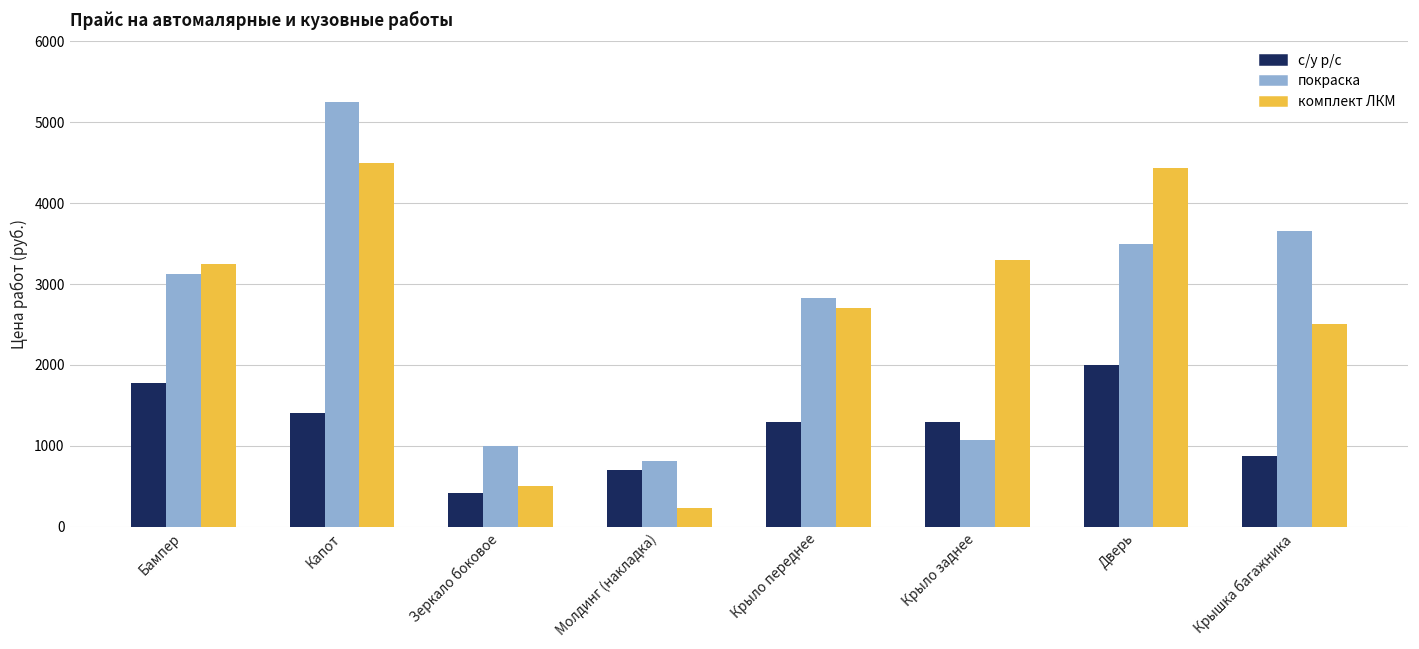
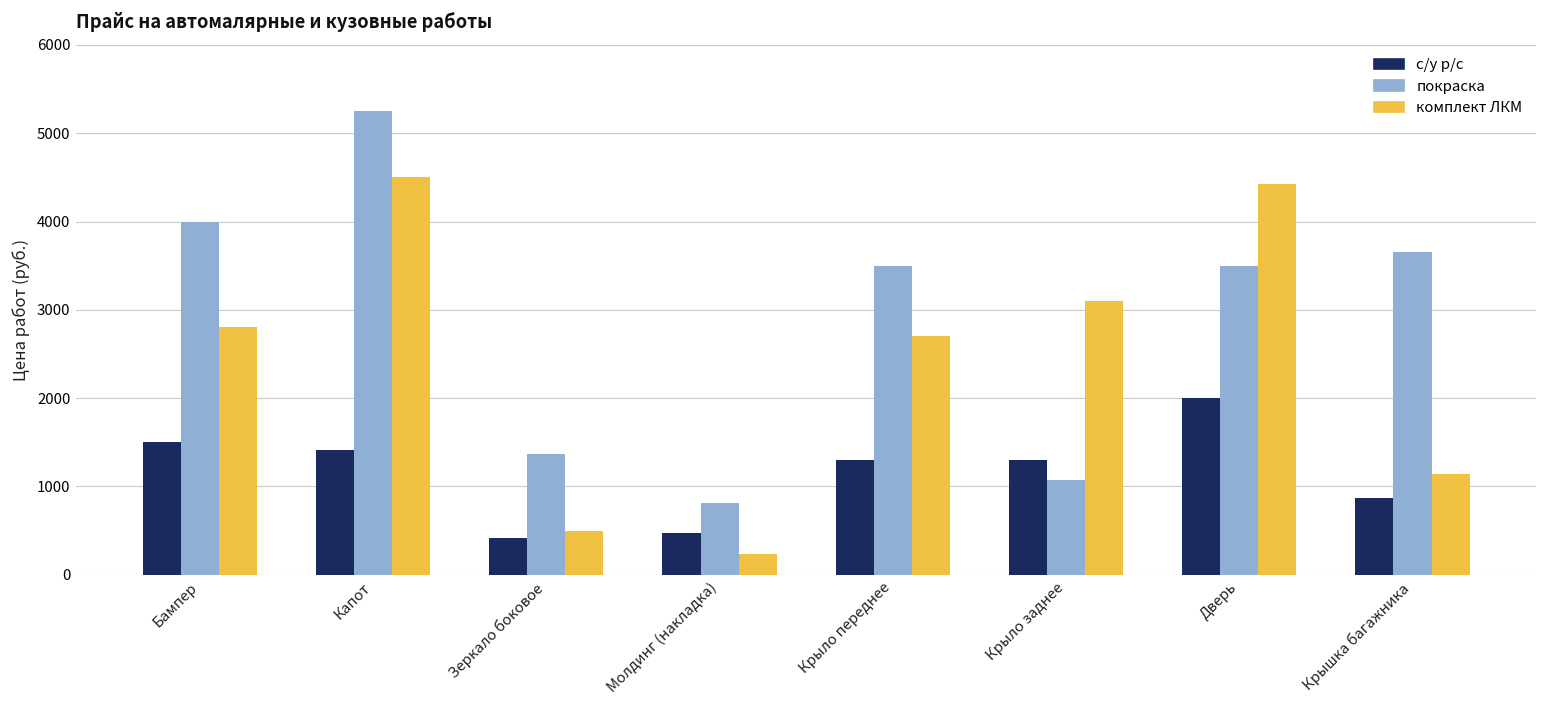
с/у р/с, Бампер: 1800 -> 1500
покраска, Бампер: 3100 -> 4000
комплект ЛКМ, Бампер: 3300 -> 2800
покраска, Зеркало боковое: 1000 -> 1400
с/у р/с, Молдинг (накладка): 700 -> 500
покраска, Крыло переднее: 2800 -> 3500
комплект ЛКМ, Крыло заднее: 3300 -> 3100
комплект ЛКМ, Крышка багажника: 2500 -> 1100
